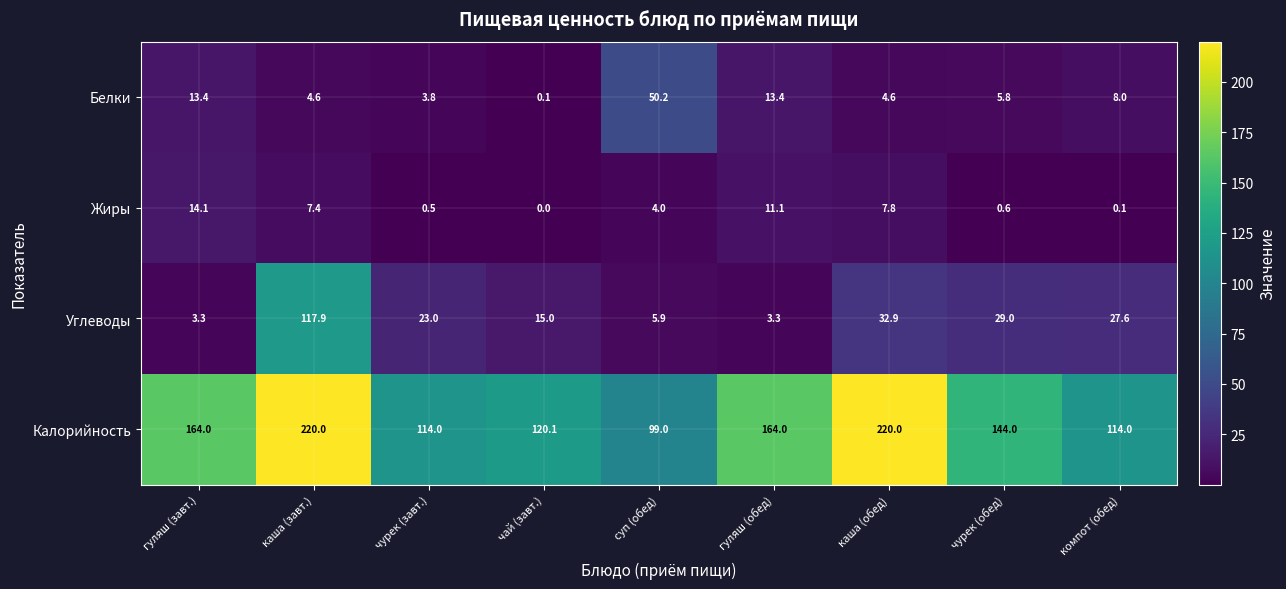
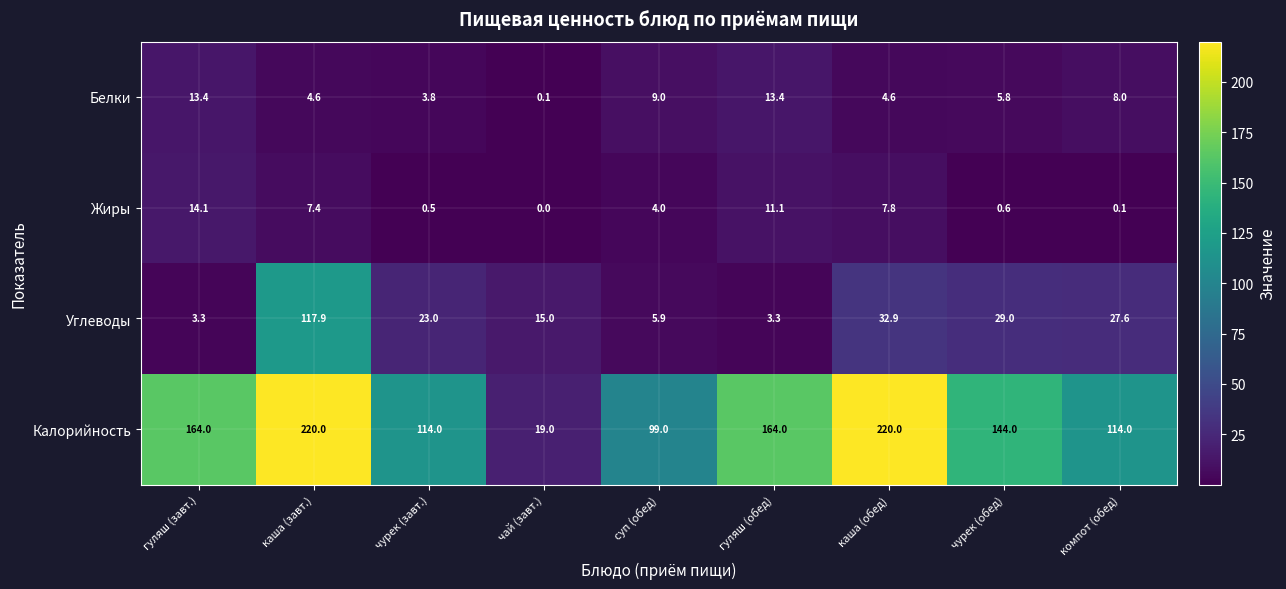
Белки, суп (обед): 50.2 -> 9.0
Калорийность, чай (завт.): 120.1 -> 19.0
